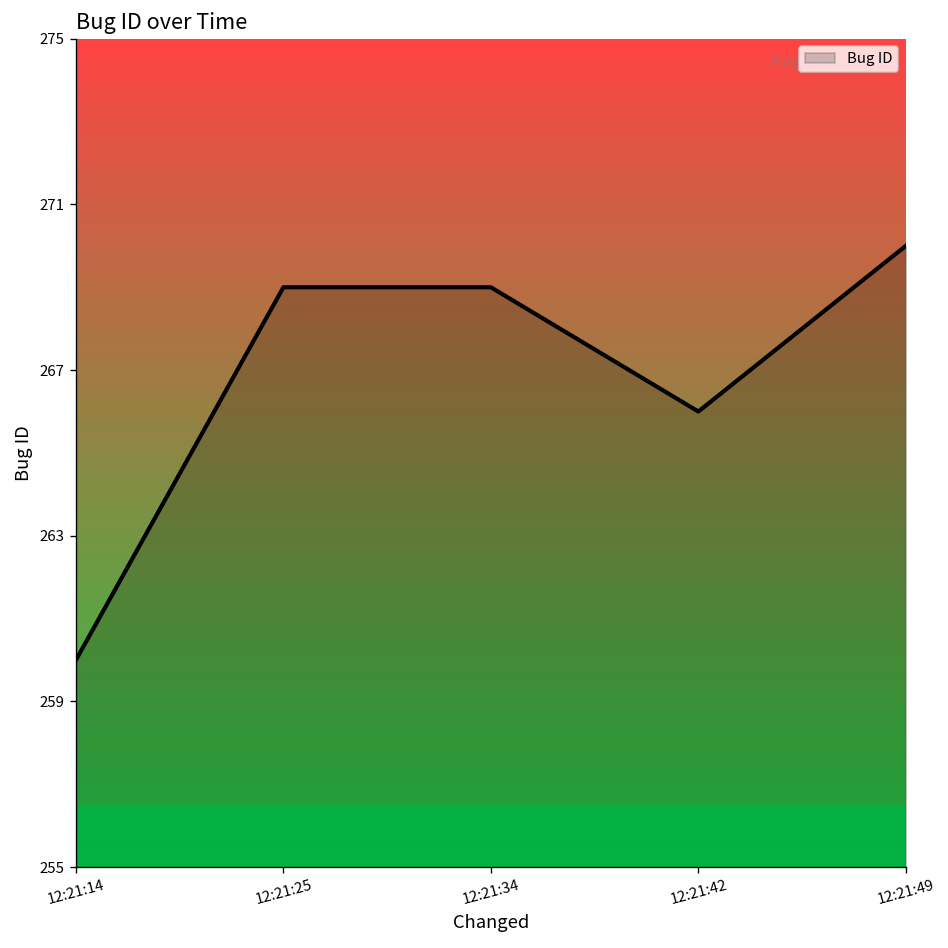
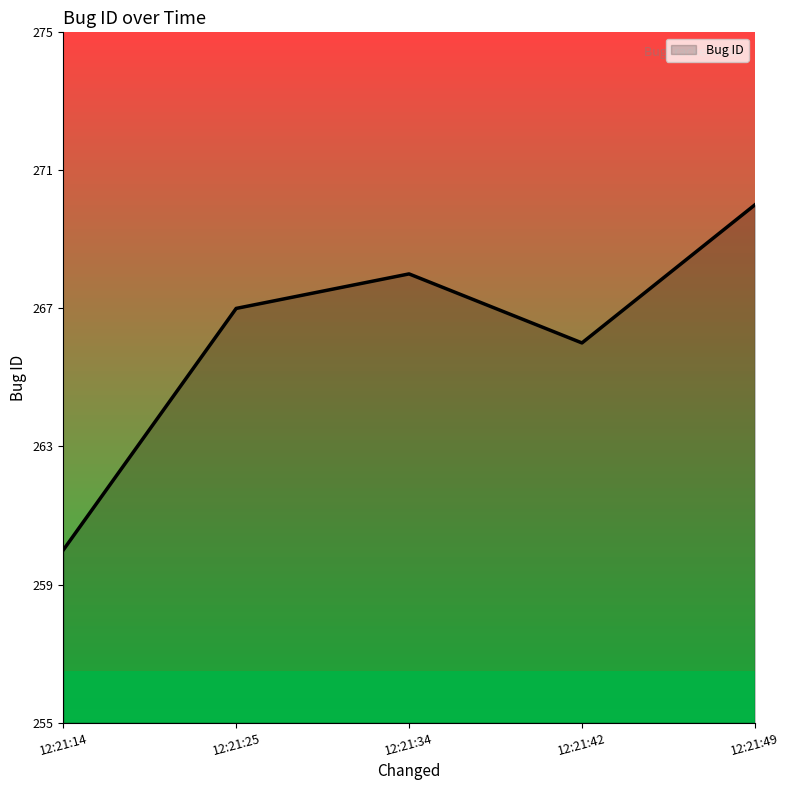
12:21:25: 269 -> 267
12:21:34: 269 -> 268
